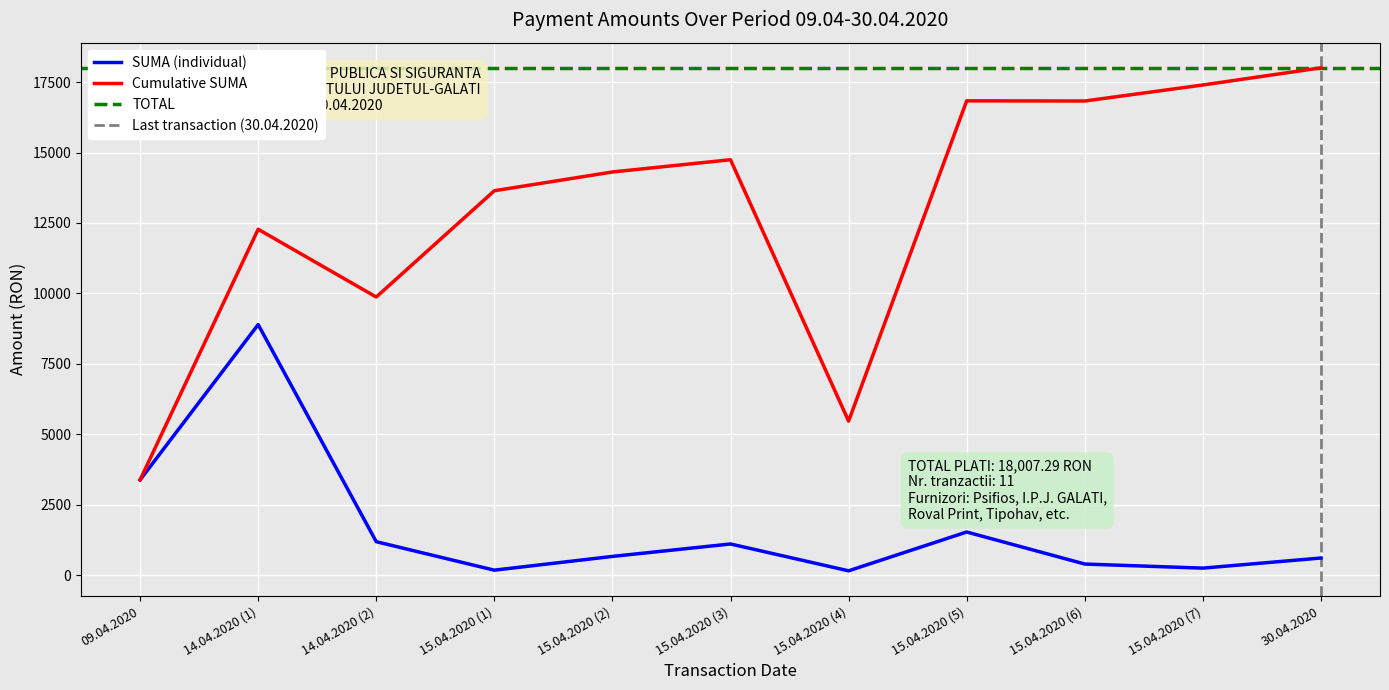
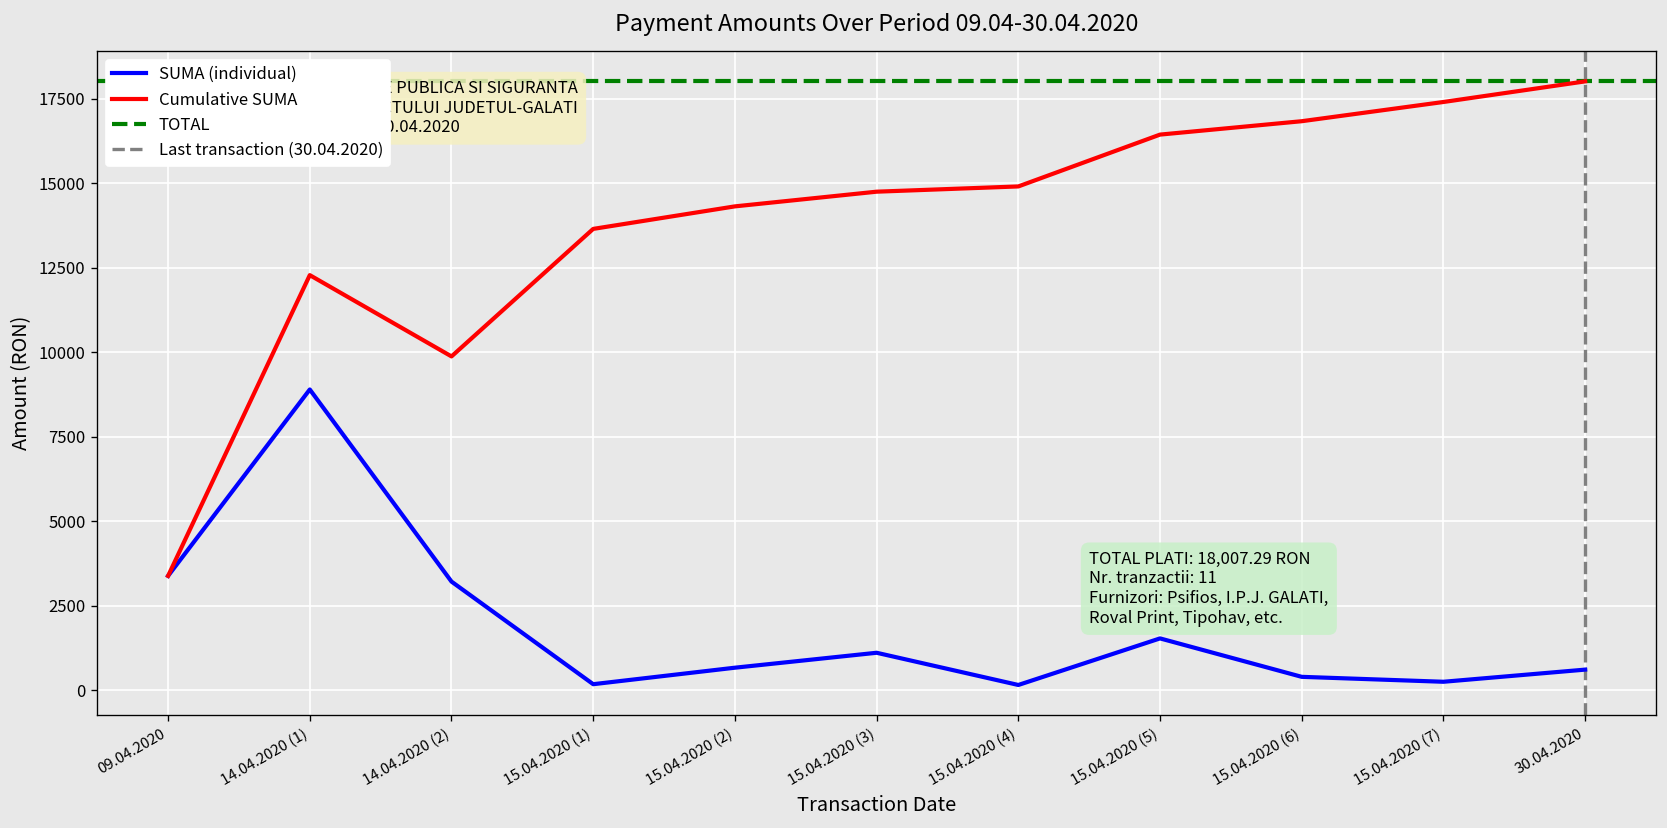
SUMA (individual), 14.04.2020 (2): 1200 -> 3200
Cumulative SUMA, 15.04.2020 (4): 5500 -> 14900
Cumulative SUMA, 15.04.2020 (5): 16800 -> 16400
